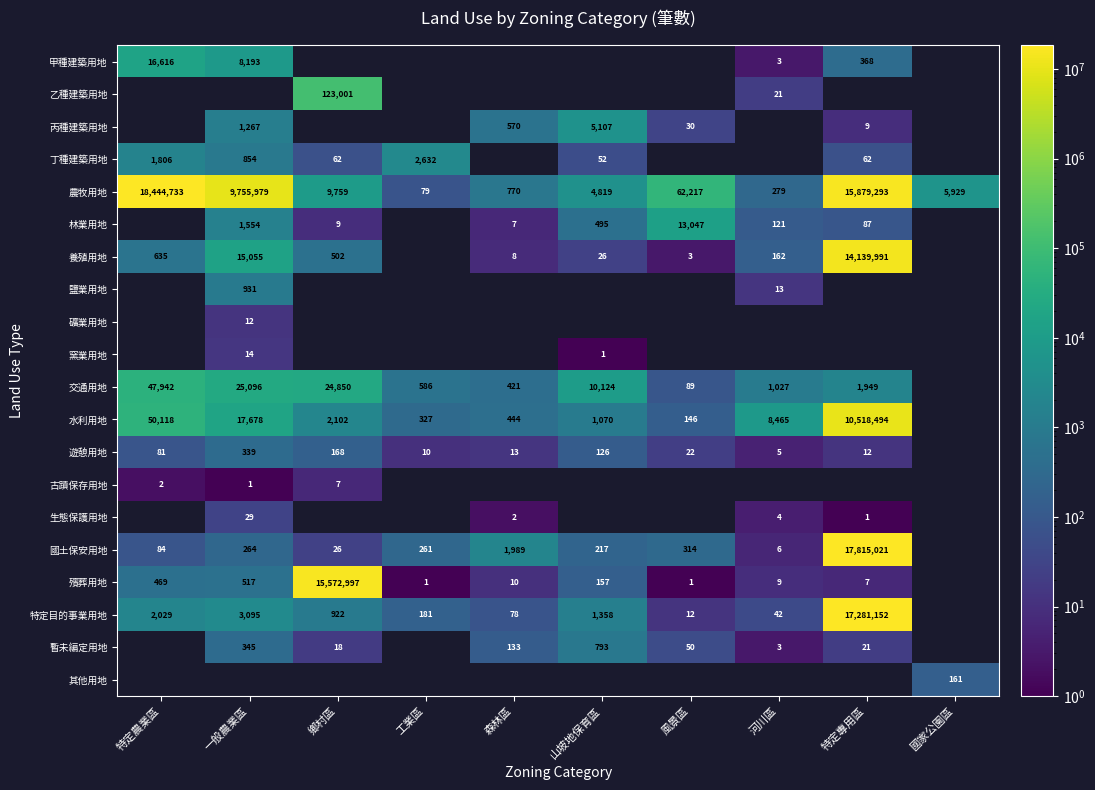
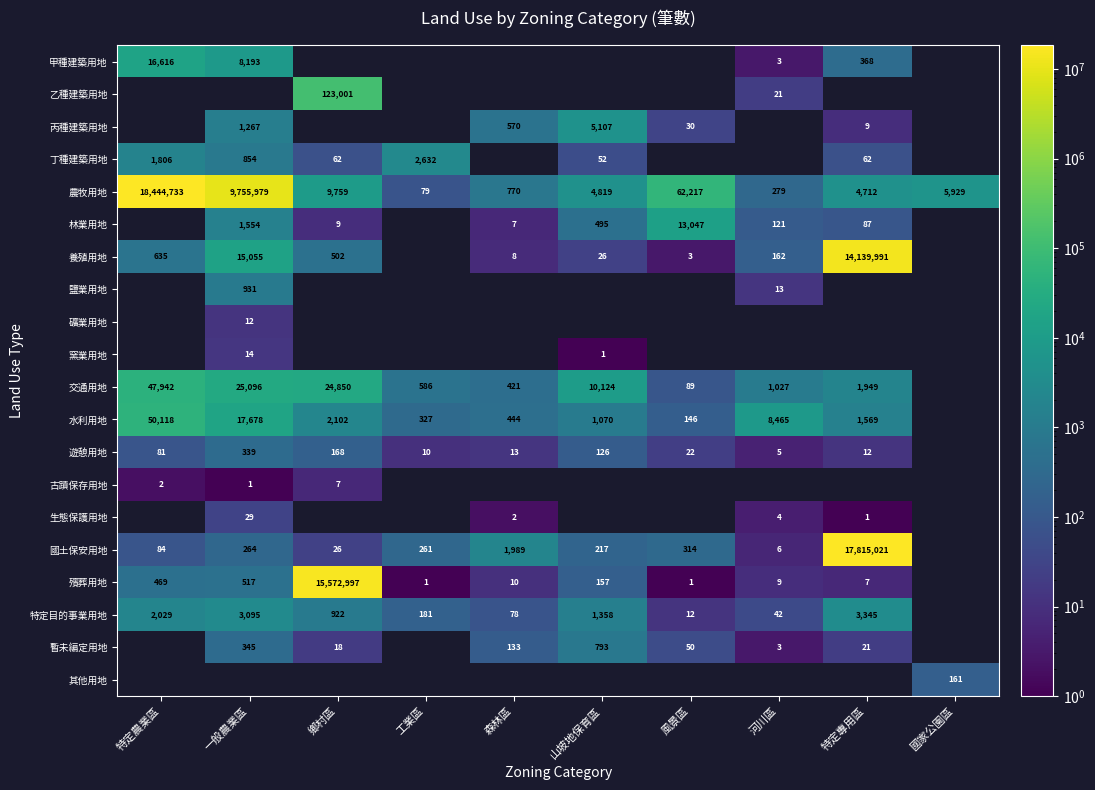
農牧用地, 特定專用區: 15,879,293 -> 4,712
水利用地, 特定專用區: 10,518,494 -> 1,569
特定目的事業用地, 特定專用區: 17,281,152 -> 3,345
